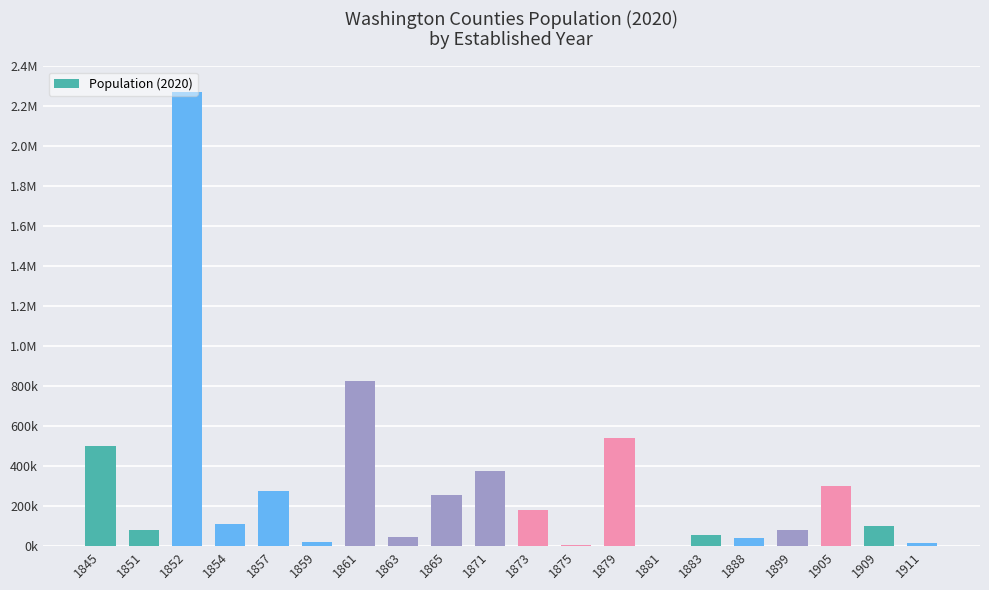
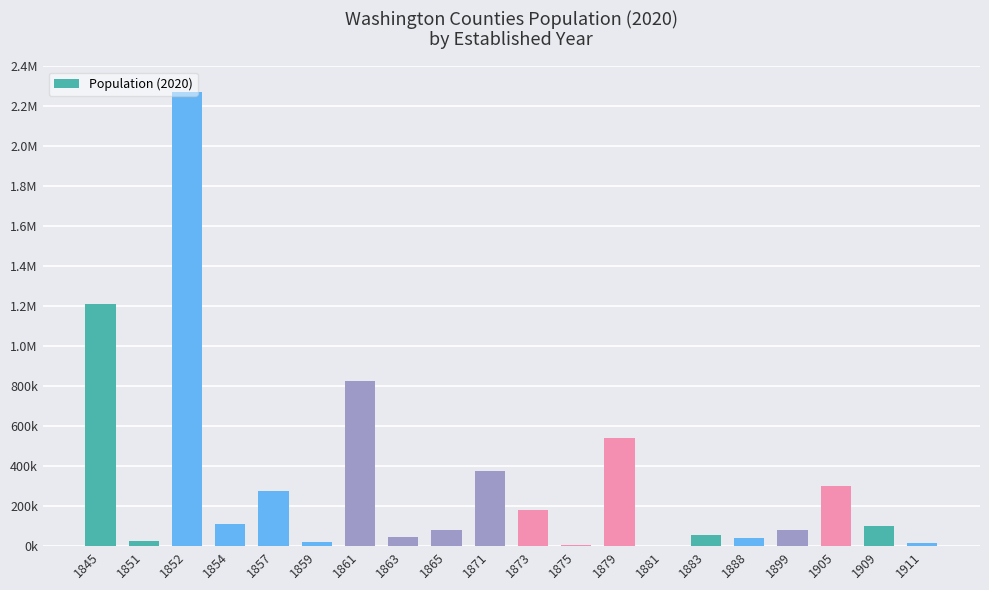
1845: 500000 -> 1210000
1851: 80000 -> 20000
1865: 260000 -> 80000
